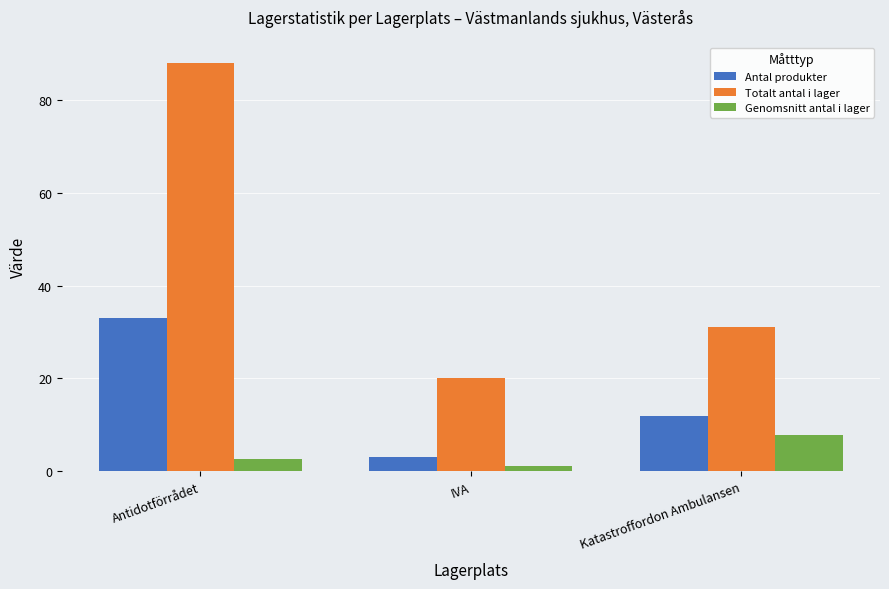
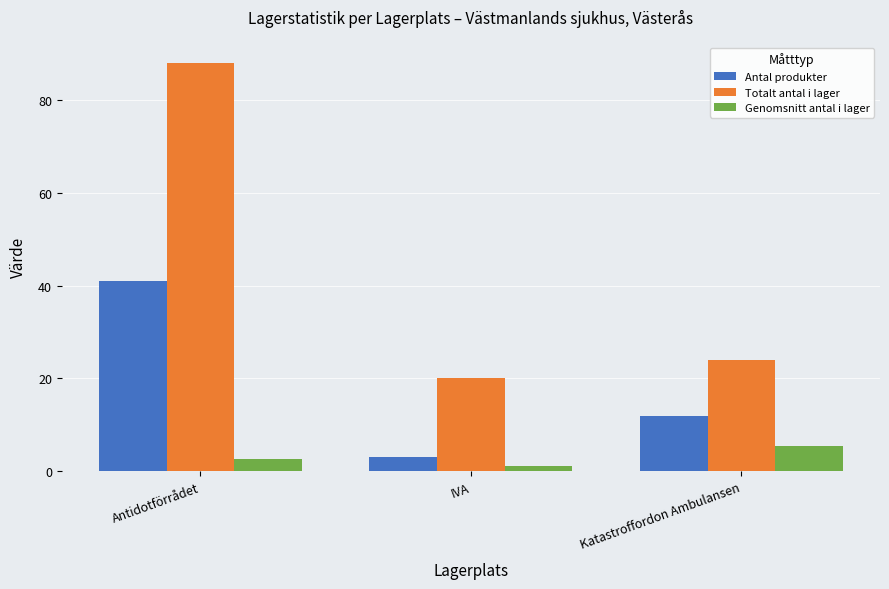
Antal produkter, Antidotförrådet: 33 -> 41
Totalt antal i lager, Katastroffordon Ambulansen: 31 -> 24
Genomsnitt antal i lager, Katastroffordon Ambulansen: 8 -> 5
